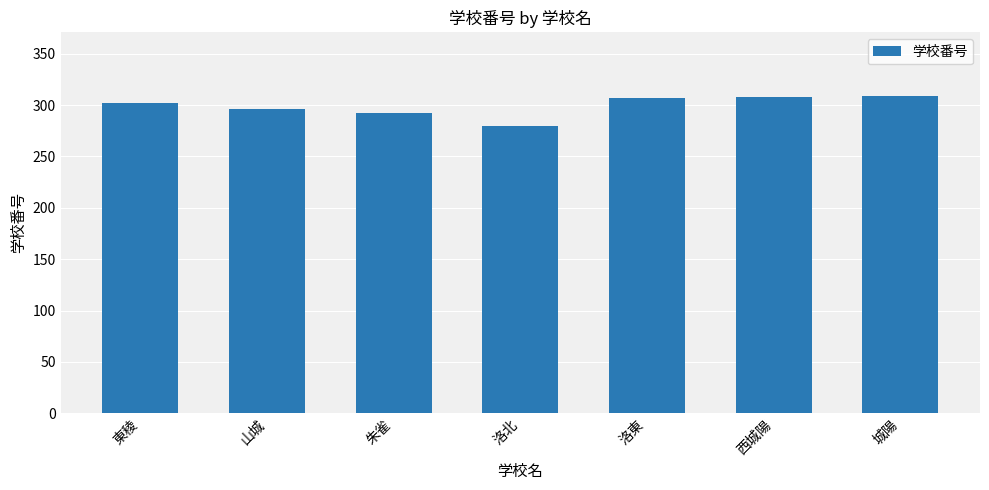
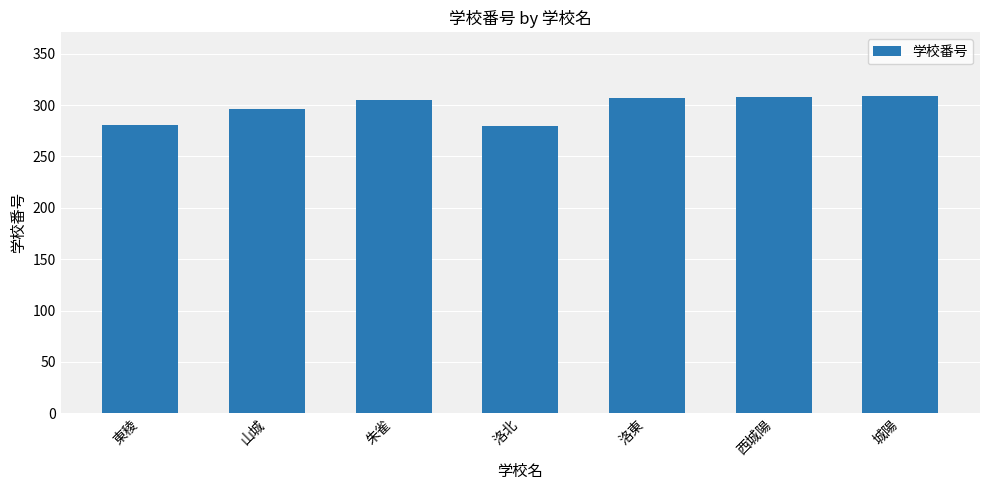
東稜: 302 -> 281
朱雀: 292 -> 305
